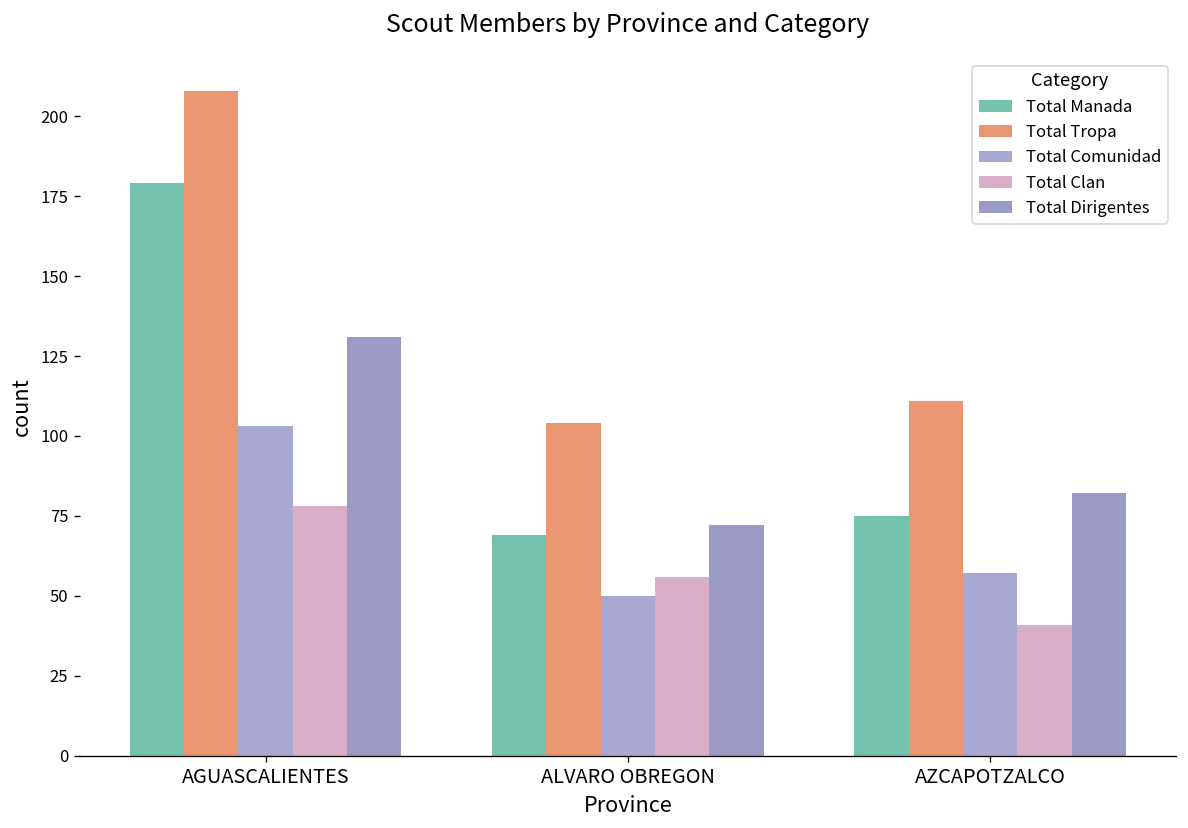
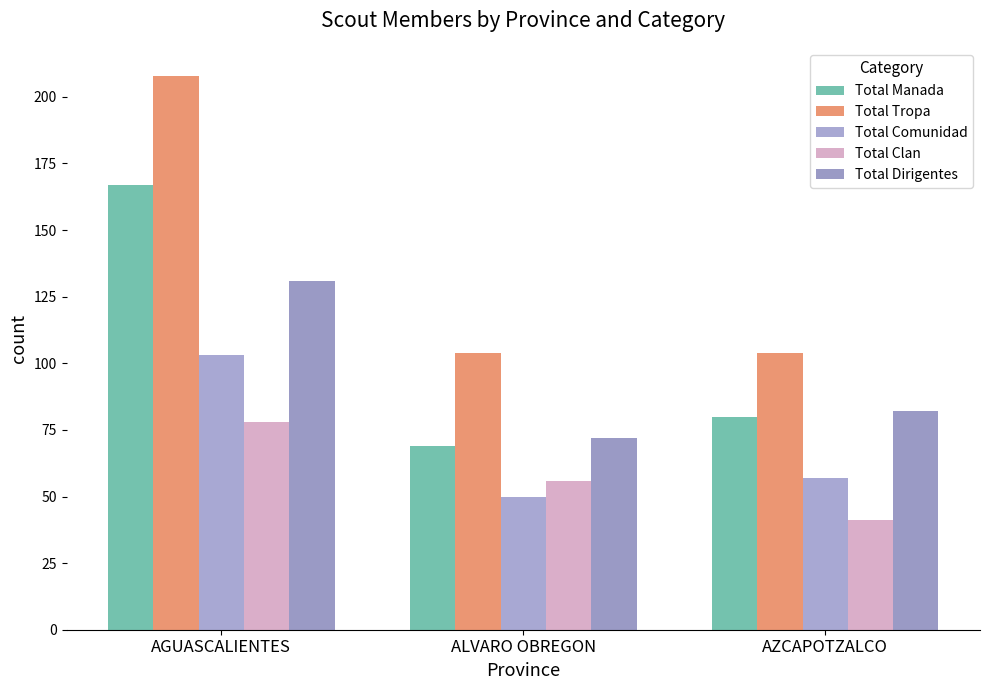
Total Manada, AGUASCALIENTES: 179 -> 167
Total Manada, AZCAPOTZALCO: 75 -> 80
Total Tropa, AZCAPOTZALCO: 111 -> 104
